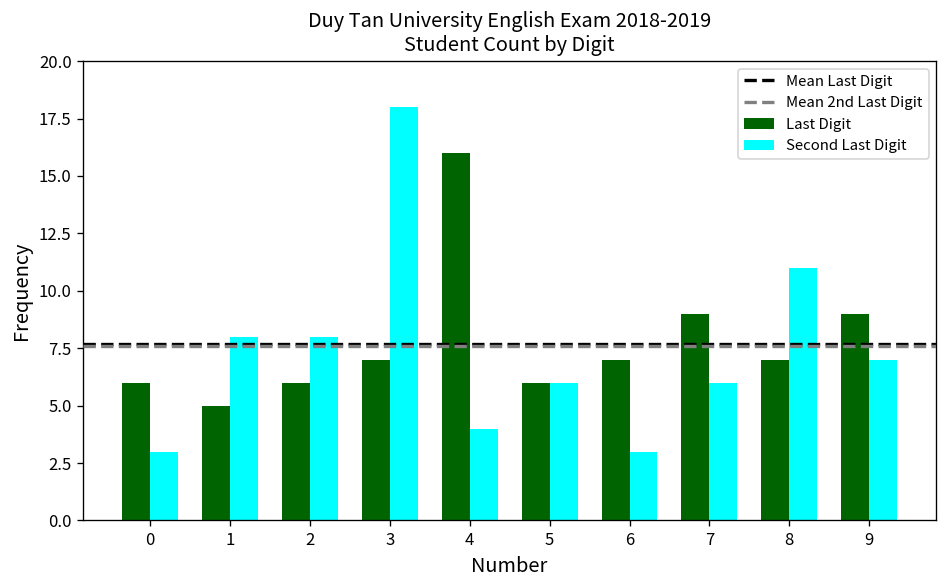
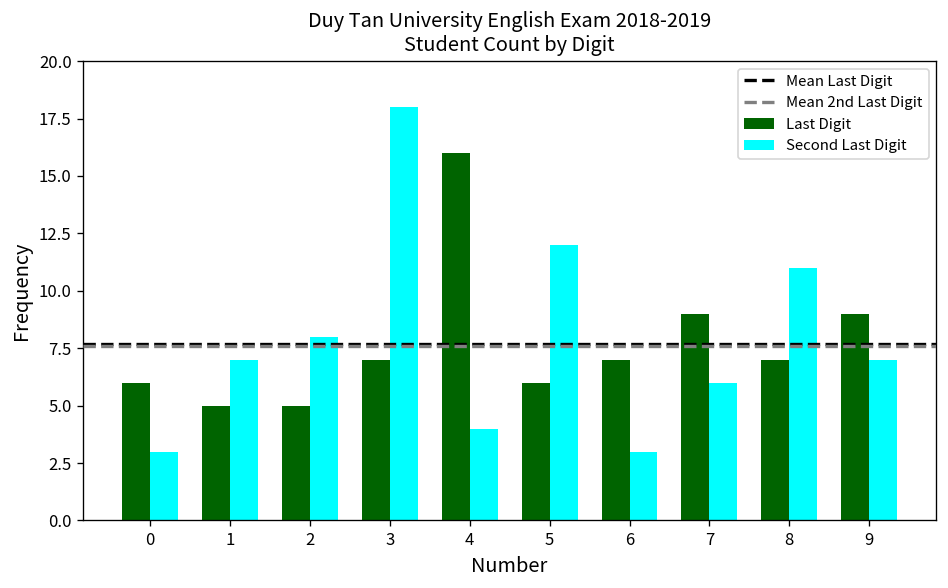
Second Last Digit, 1: 8 -> 7
Last Digit, 2: 6 -> 5
Second Last Digit, 5: 6 -> 12
